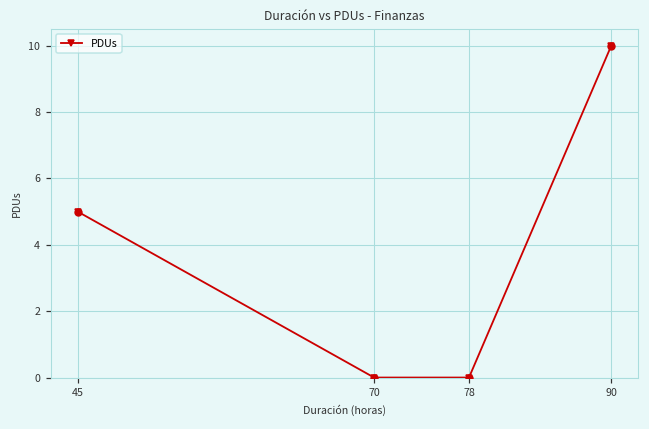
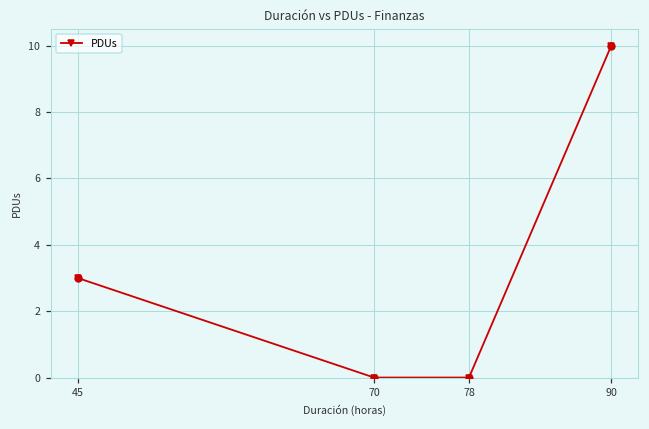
45: 5 -> 3
